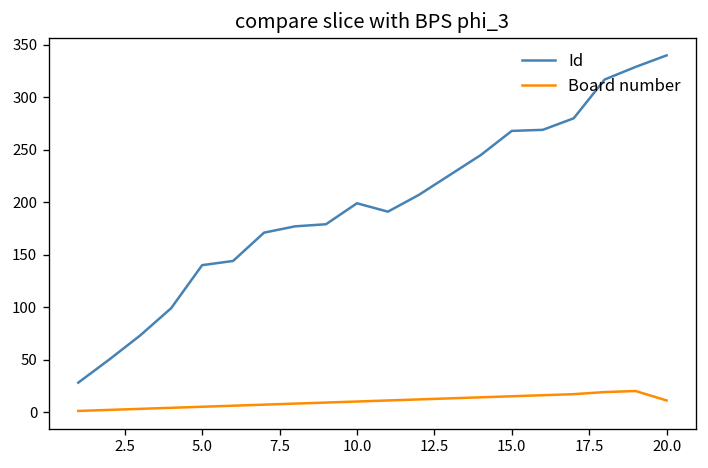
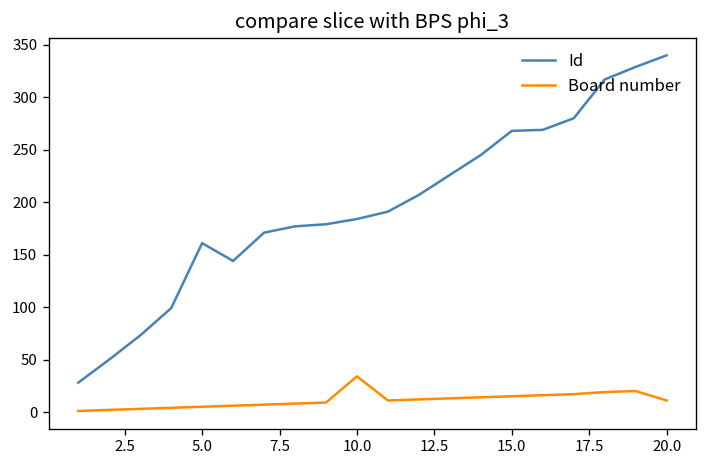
Id, 5.0: 140 -> 160
Id, 10.0: 200 -> 180
Board number, 10.0: 10 -> 30
